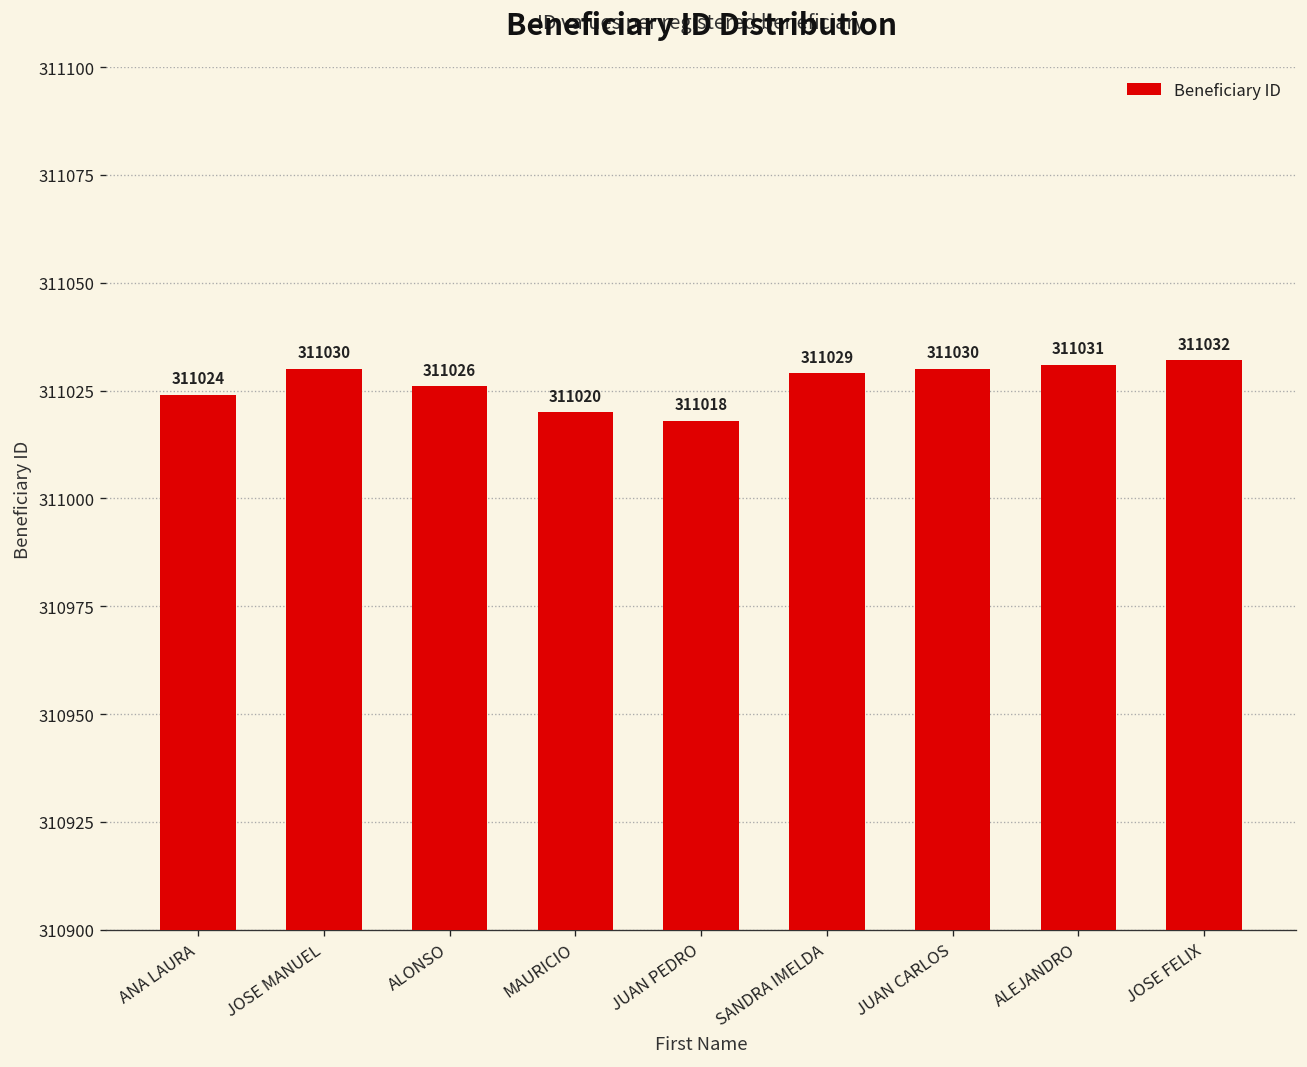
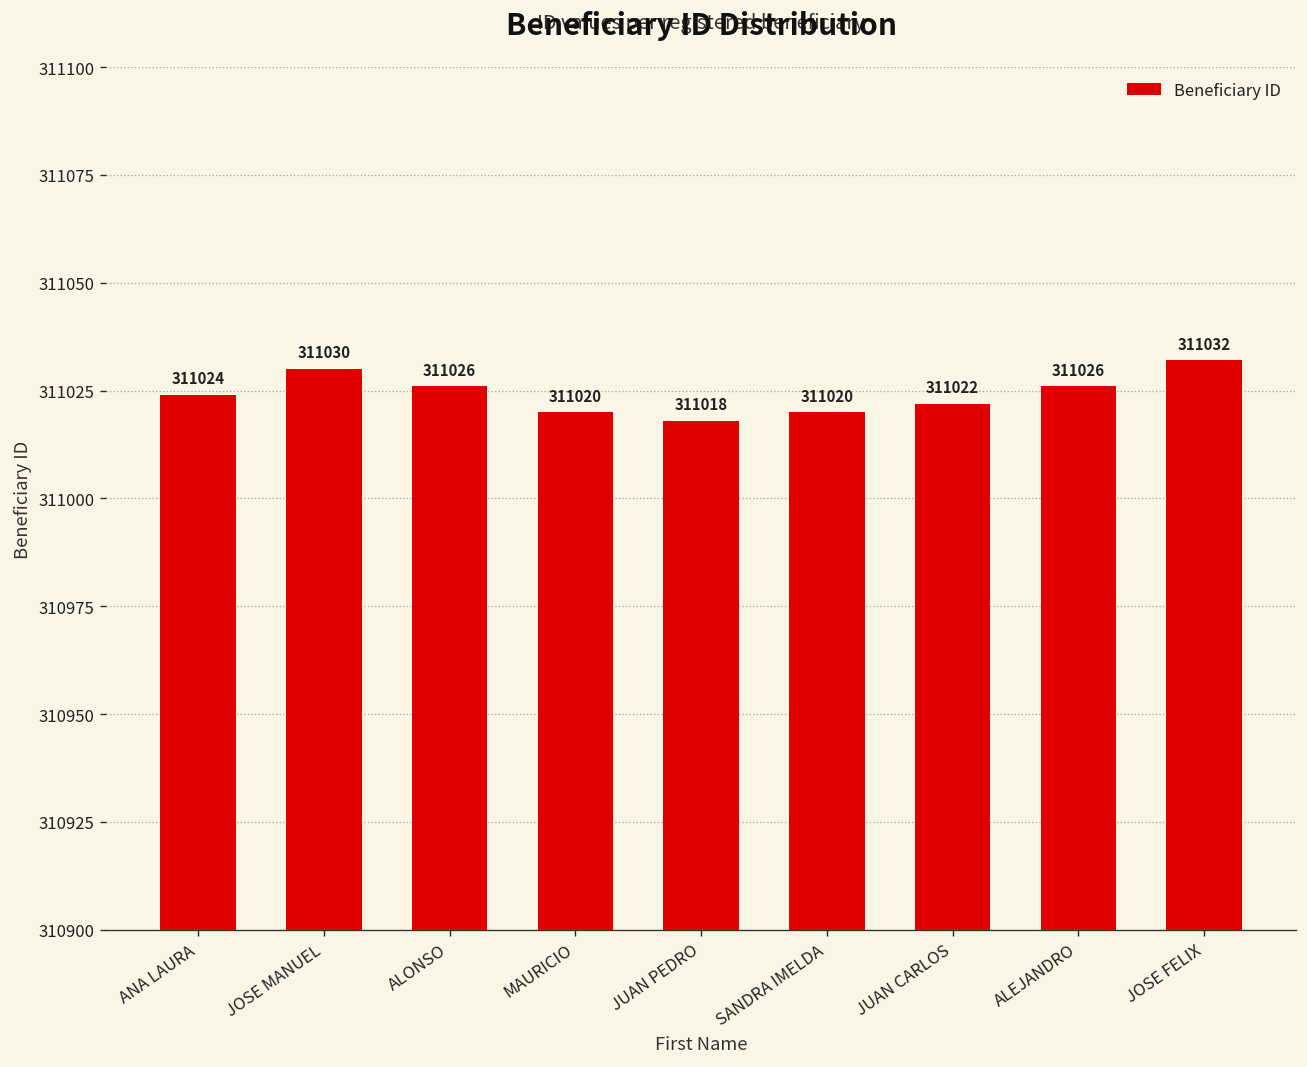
SANDRA IMELDA: 311029 -> 311020
JUAN CARLOS: 311030 -> 311022
ALEJANDRO: 311031 -> 311026
